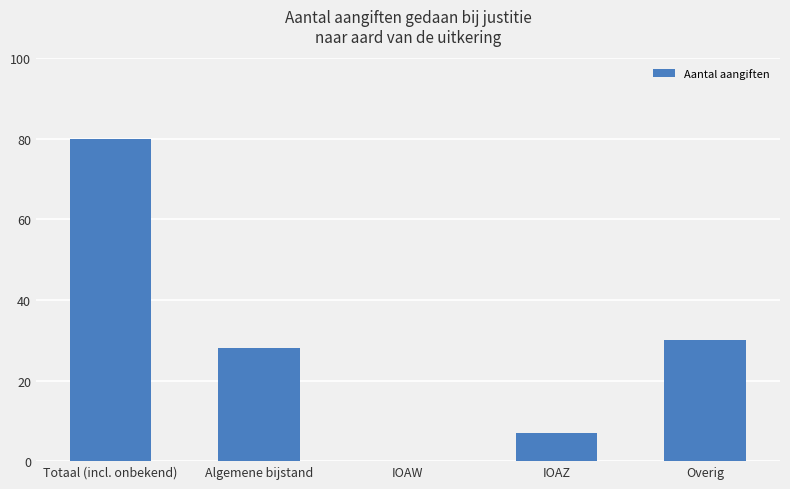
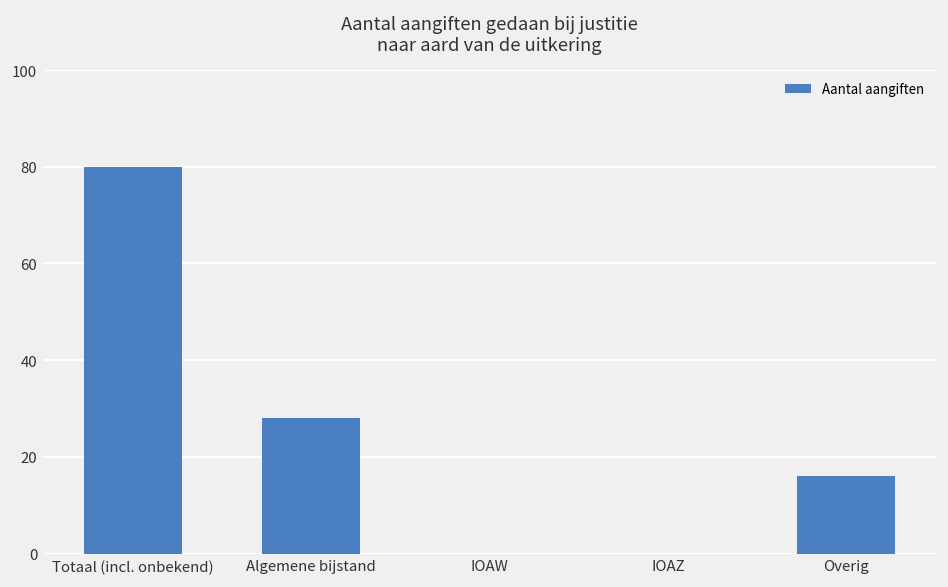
IOAZ: 7 -> 0
Overig: 30 -> 16
